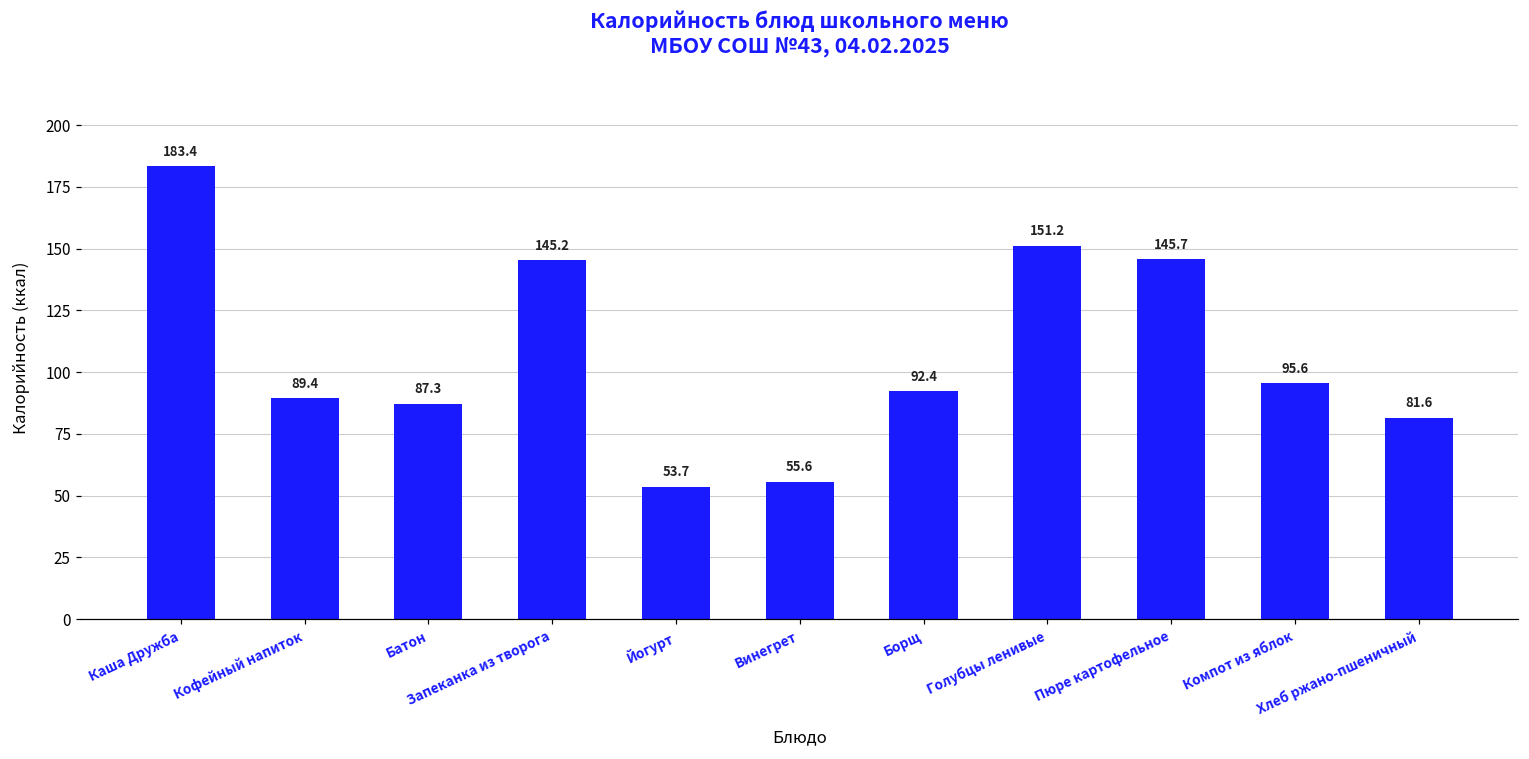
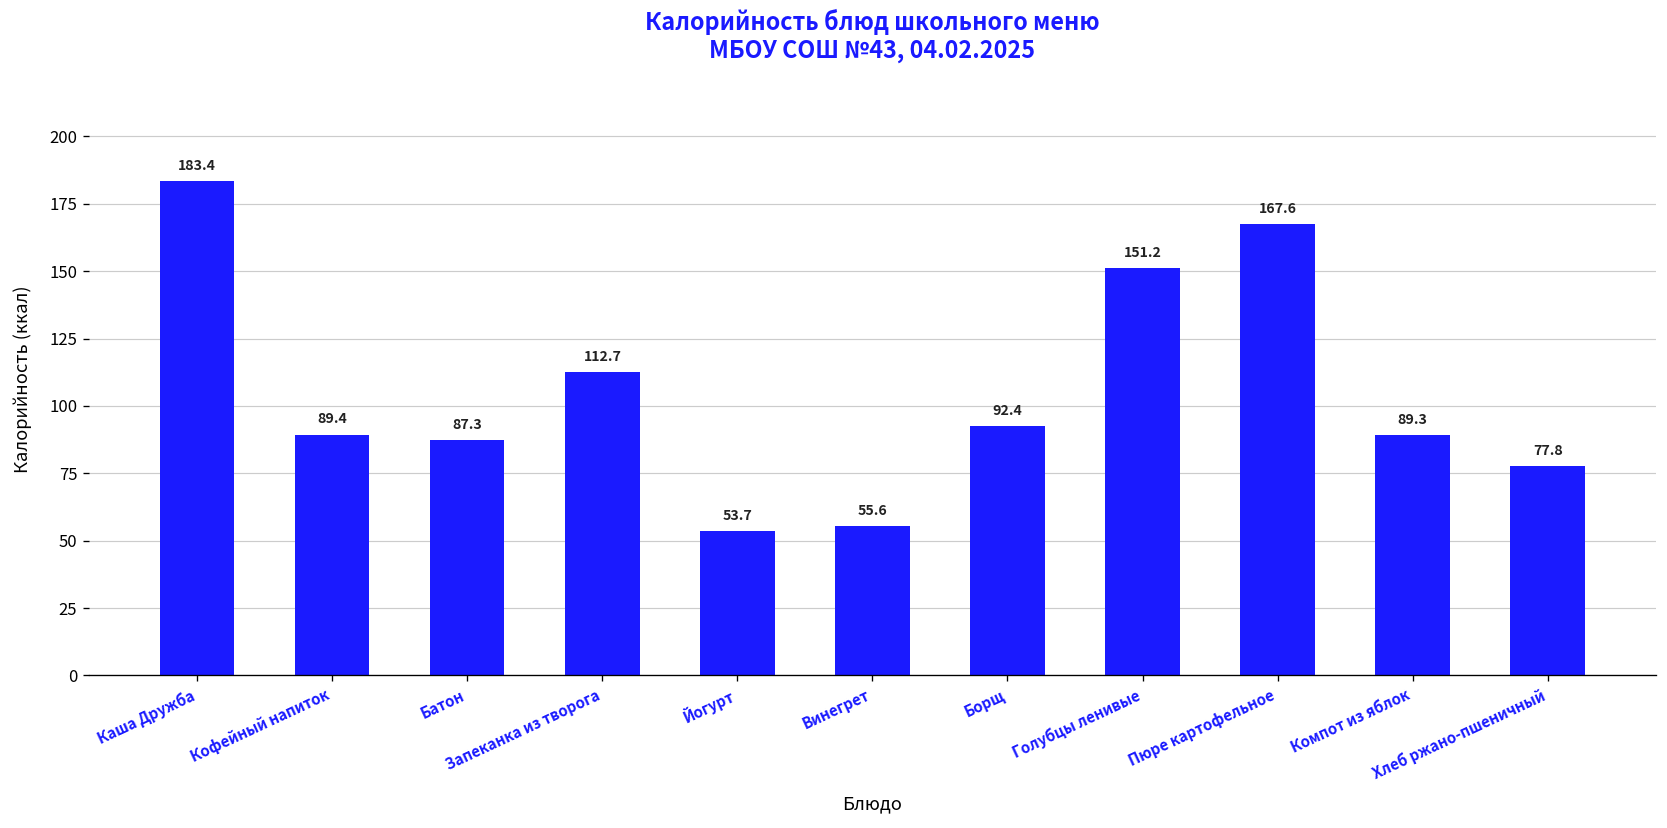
Запеканка из творога: 145.2 -> 112.7
Пюре картофельное: 145.7 -> 167.6
Компот из яблок: 95.6 -> 89.3
Хлеб ржано-пшеничный: 81.6 -> 77.8
